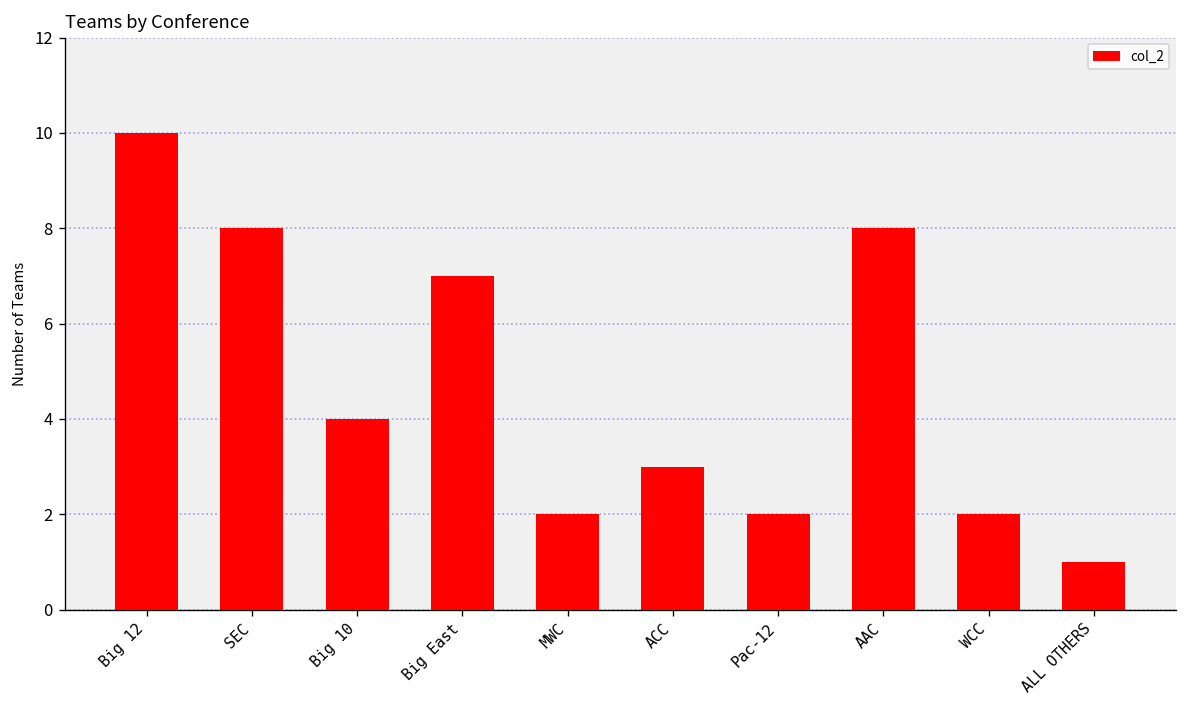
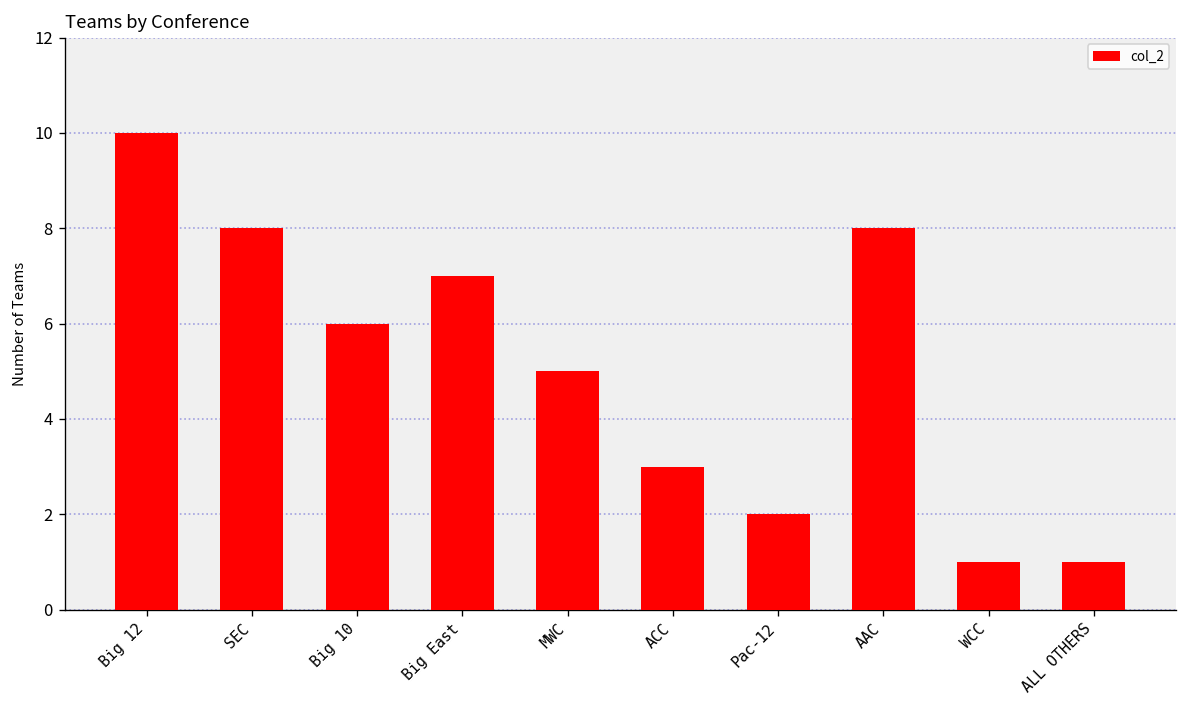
Big 10: 4 -> 6
MWC: 2 -> 5
WCC: 2 -> 1
